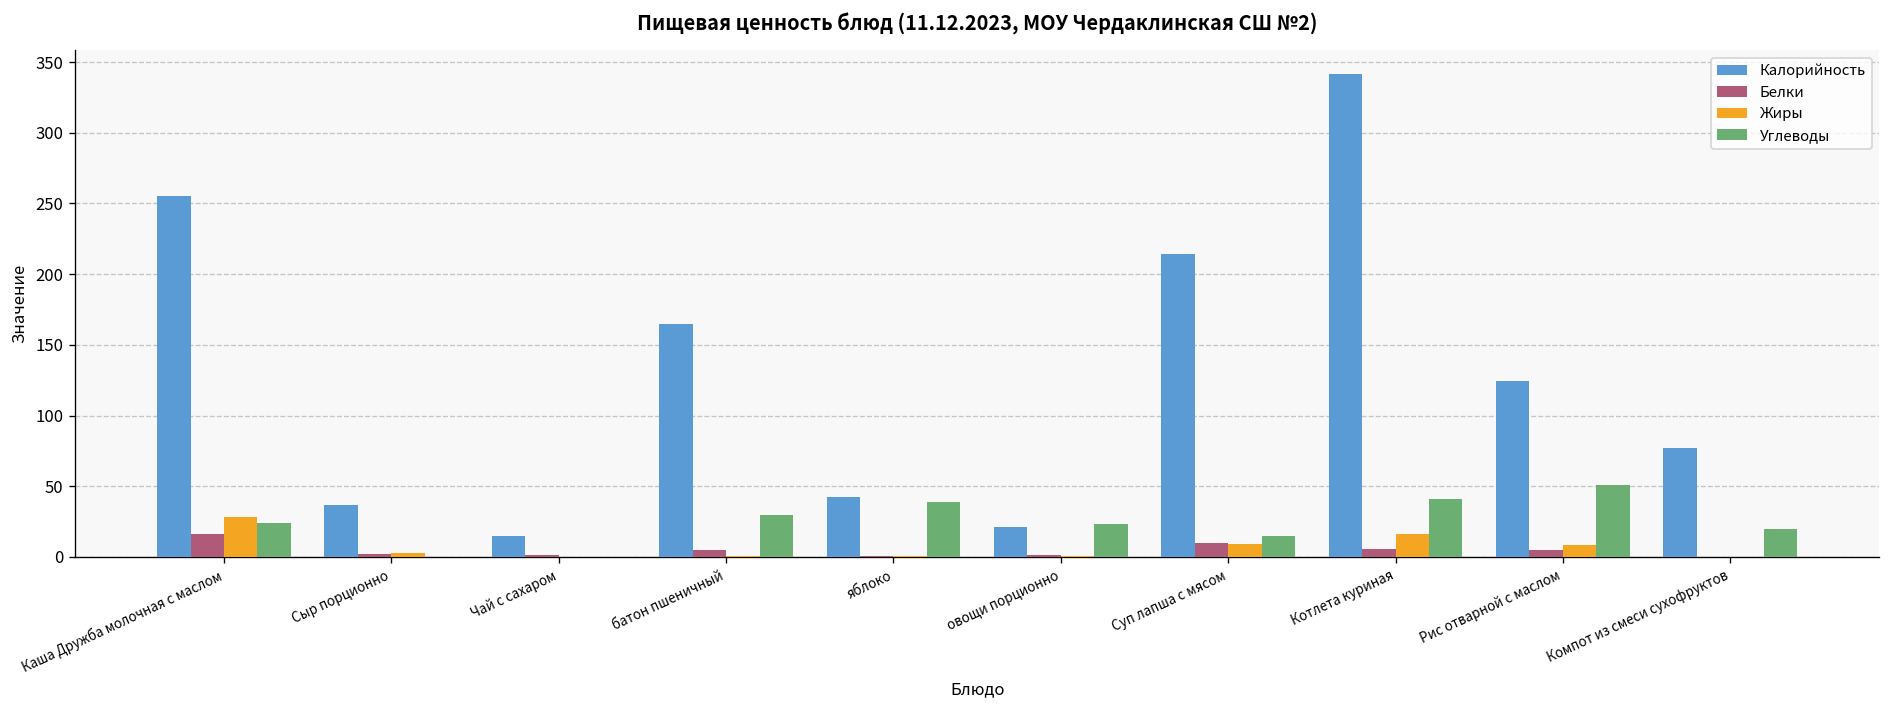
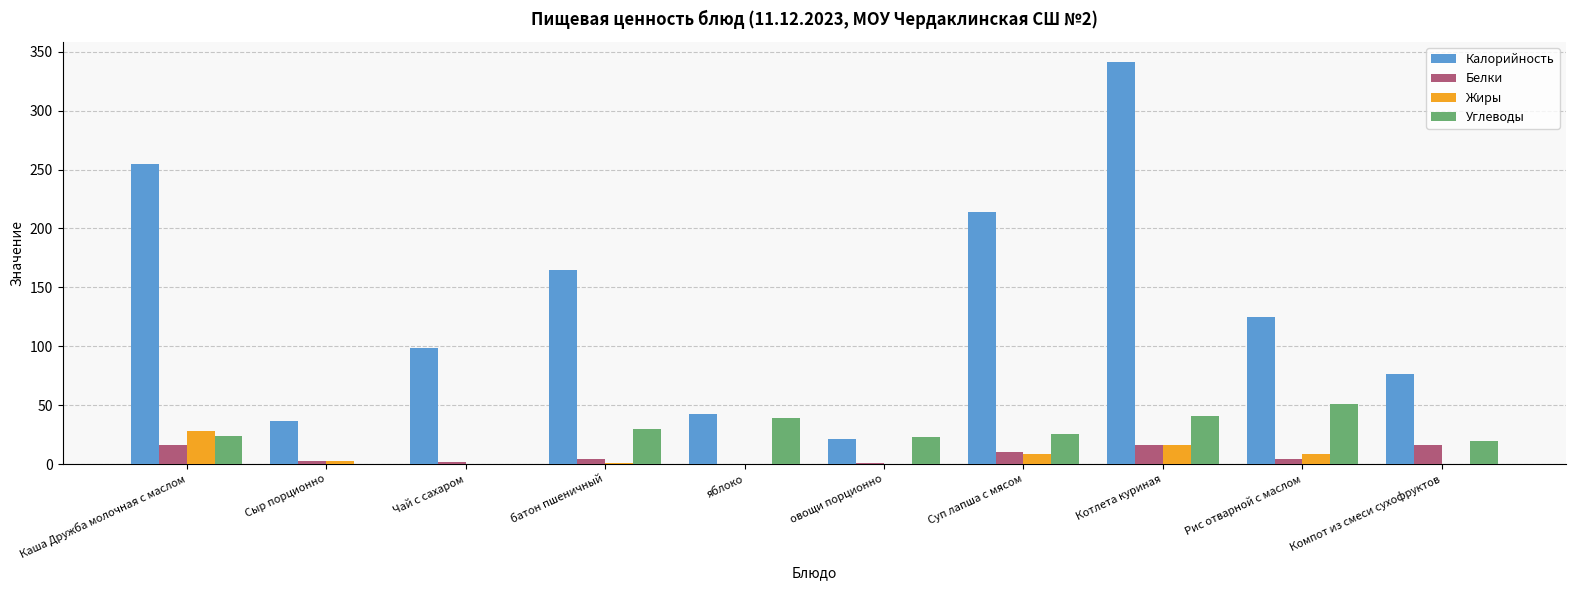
Калорийность, Чай с сахаром: 15 -> 99
Углеводы, Суп лапша с мясом: 15 -> 25
Белки, Котлета куриная: 5 -> 17
Белки, Компот из смеси сухофруктов: 0 -> 16
